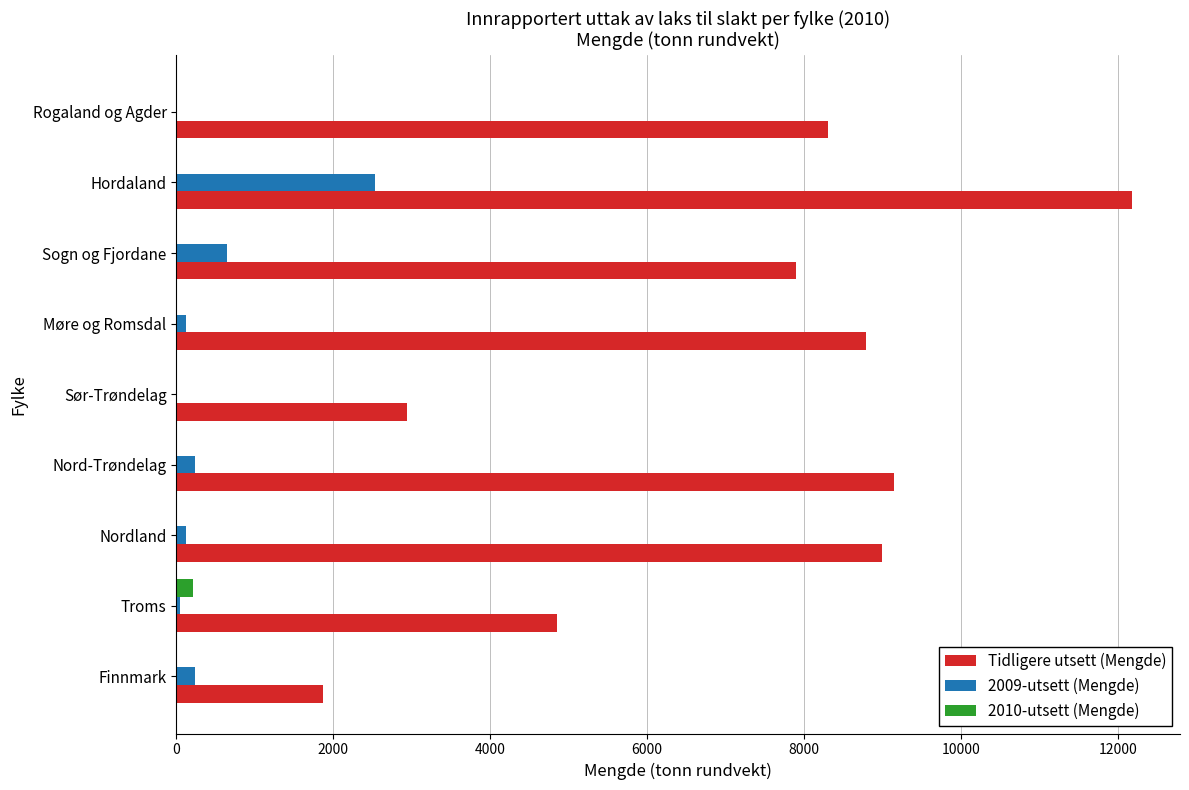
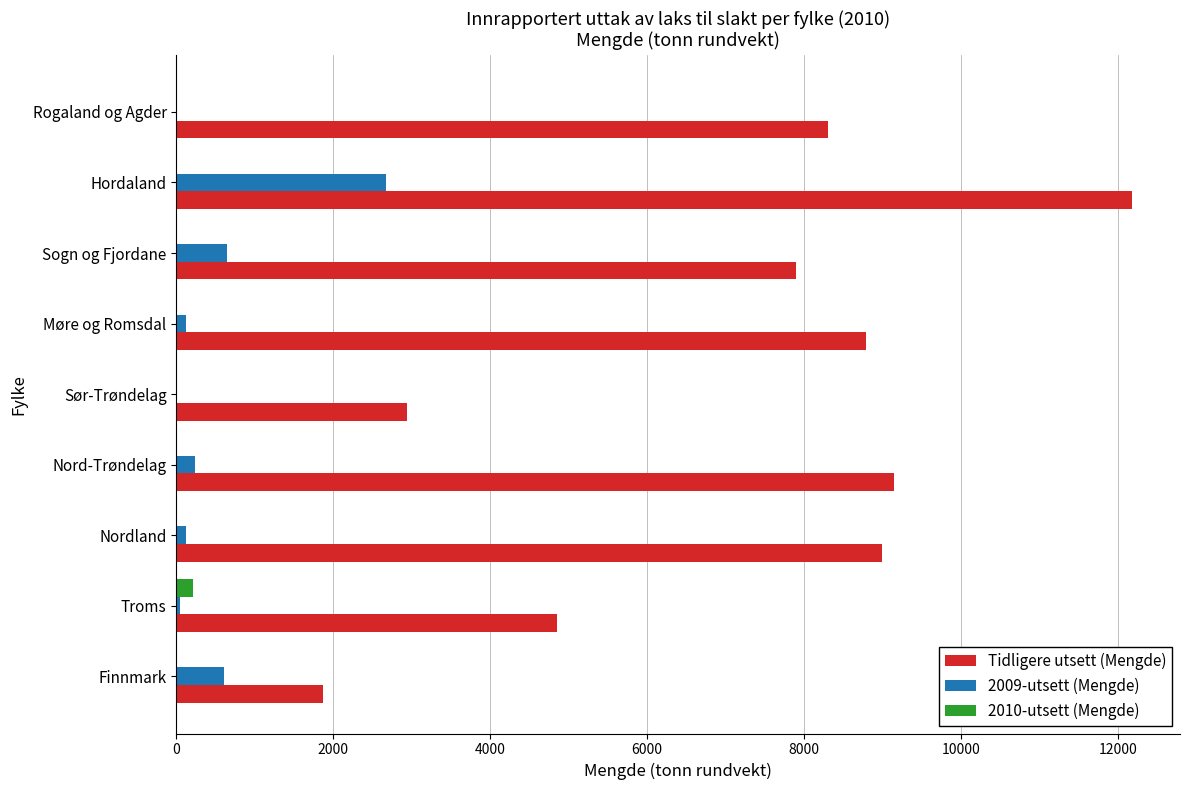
2009-utsett (Mengde), Hordaland: 2500 -> 2700
2009-utsett (Mengde), Finnmark: 200 -> 600
